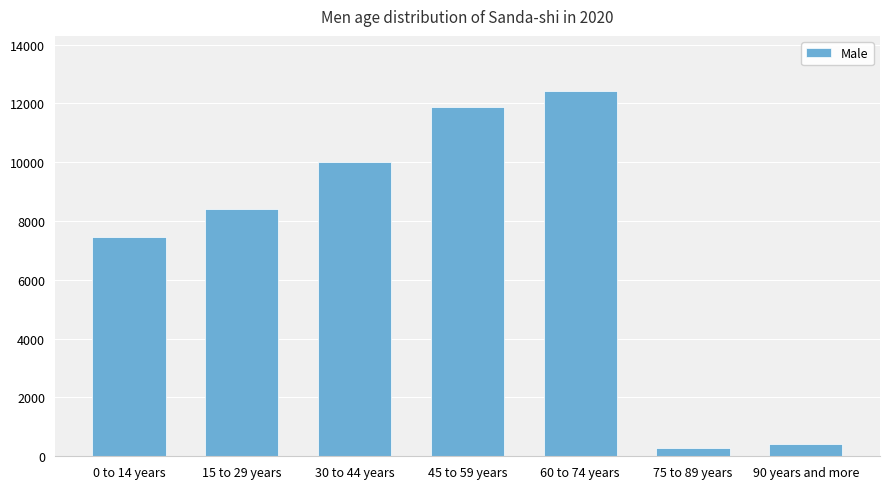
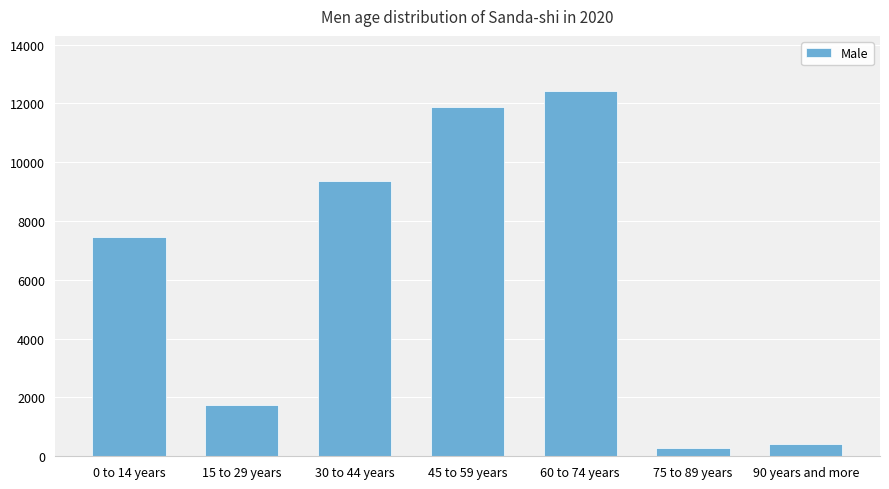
15 to 29 years: 8400 -> 1700
30 to 44 years: 10000 -> 9400
